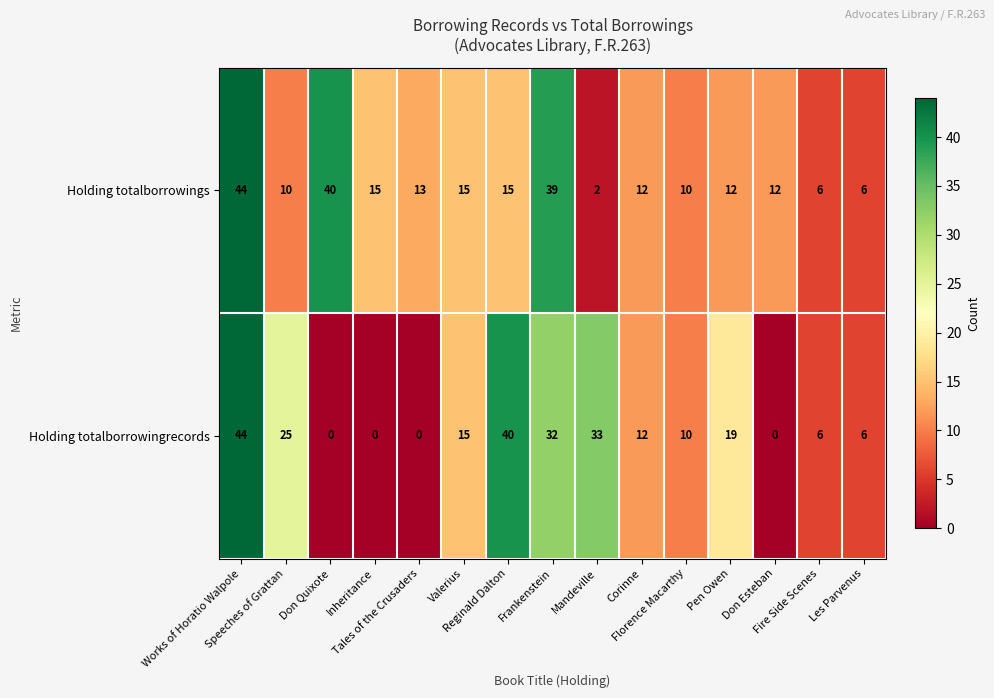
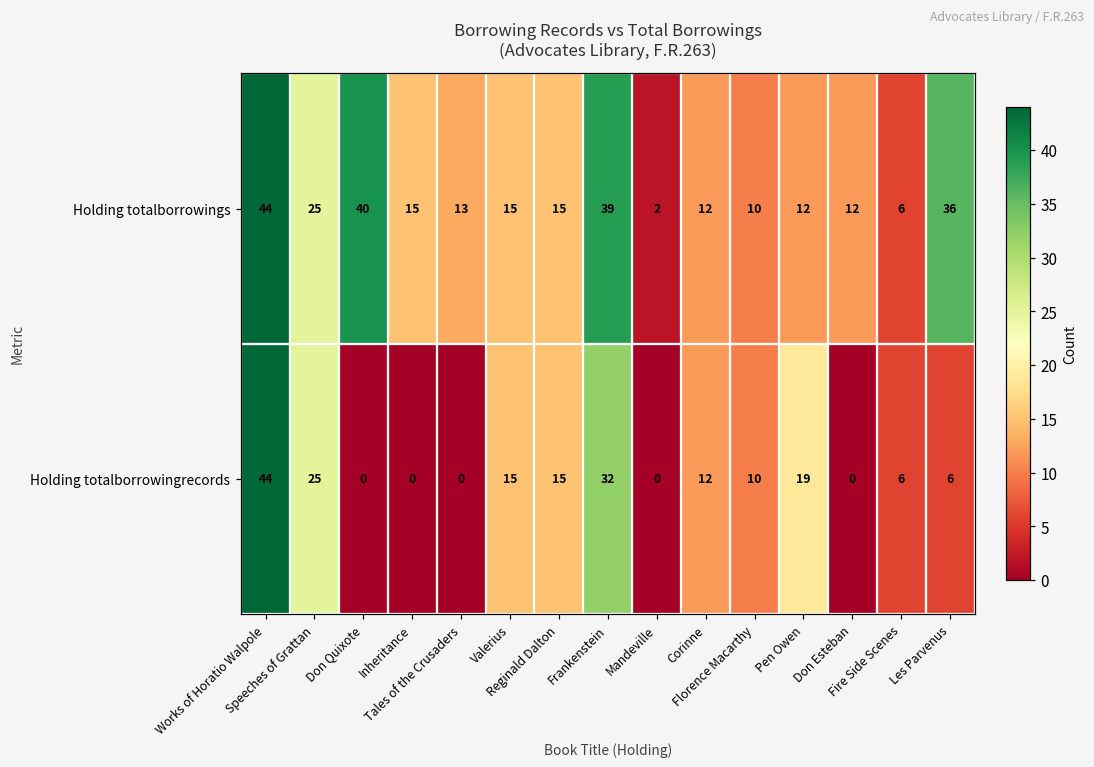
Holding totalborrowings, Speeches of Grattan: 10 -> 25
Holding totalborrowings, Les Parvenus: 6 -> 36
Holding totalborrowingrecords, Reginald Dalton: 40 -> 15
Holding totalborrowingrecords, Mandeville: 33 -> 0
